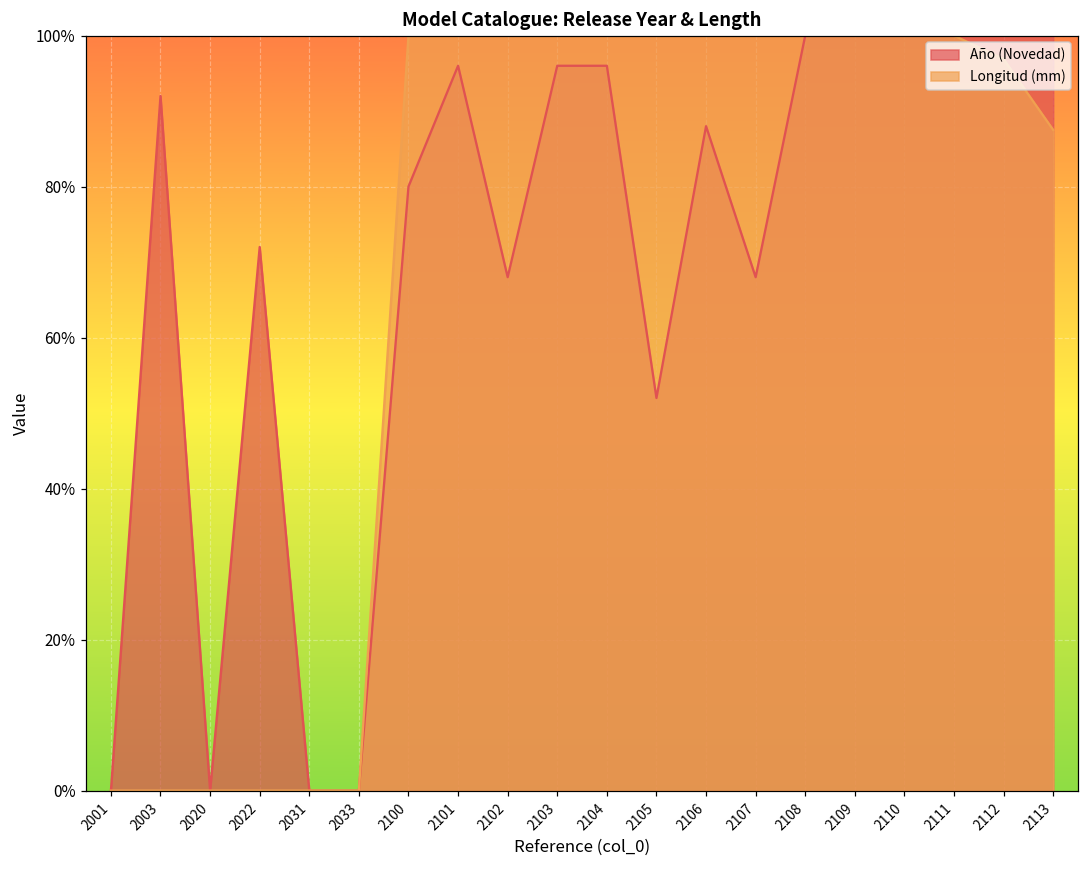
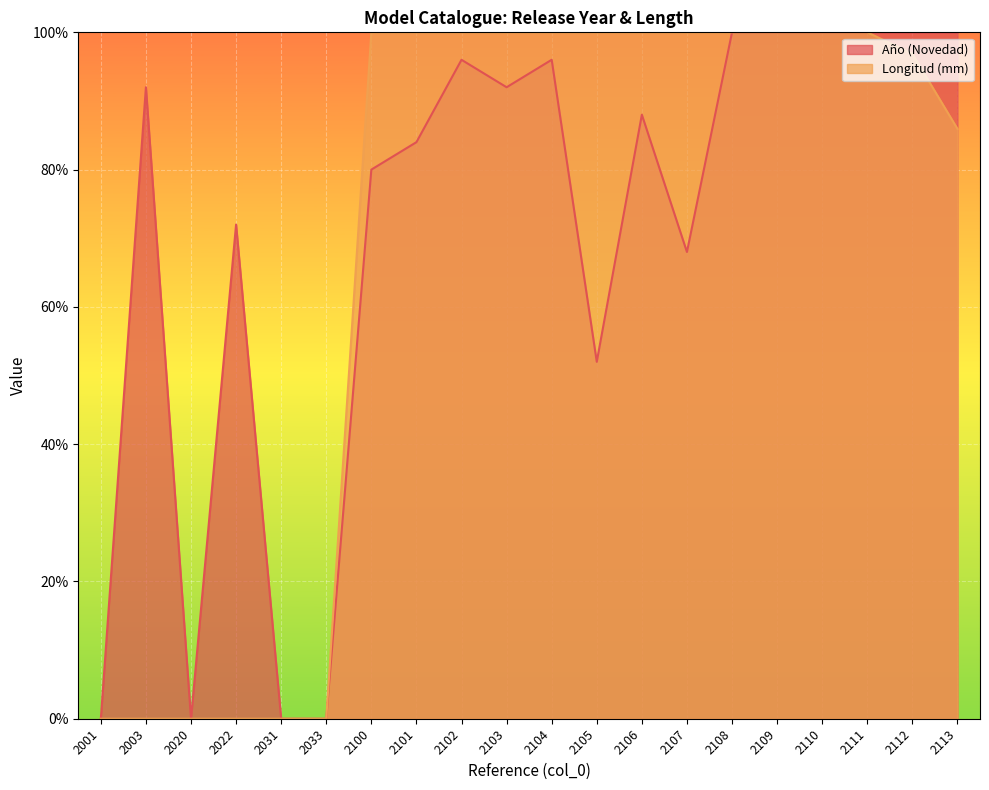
Año (Novedad), 2101: 96% -> 84%
Año (Novedad), 2102: 68% -> 96%
Año (Novedad), 2103: 96% -> 92%
Longitud (mm), 2113: 88% -> 86%
